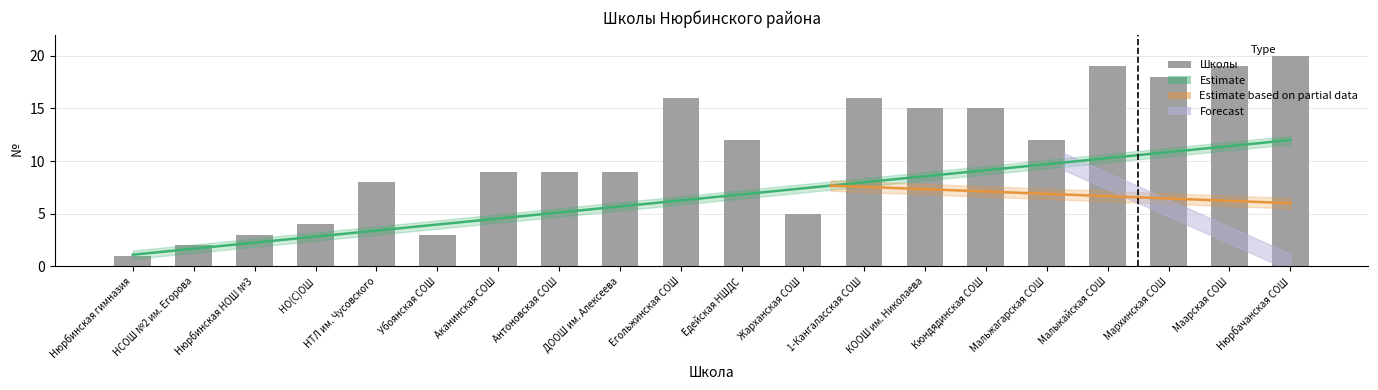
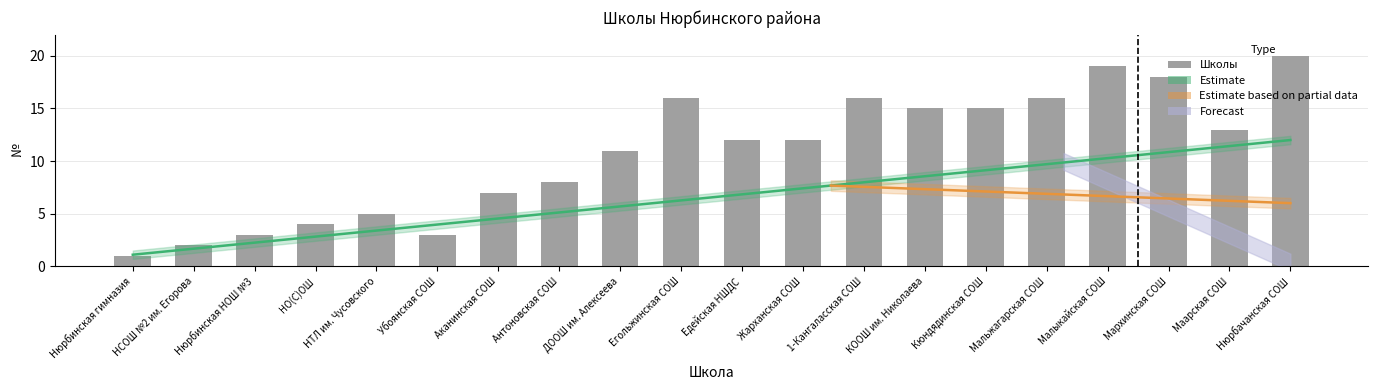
Школы, НТЛ им. Чусовского: 8 -> 5
Школы, Аканинская СОШ: 9 -> 7
Школы, Антоновская СОШ: 9 -> 8
Школы, ДООШ им. Алексеева: 9 -> 11
Школы, Жарханская СОШ: 5 -> 12
Школы, Мальжагарская СОШ: 12 -> 16
Школы, Маарская СОШ: 19 -> 13
